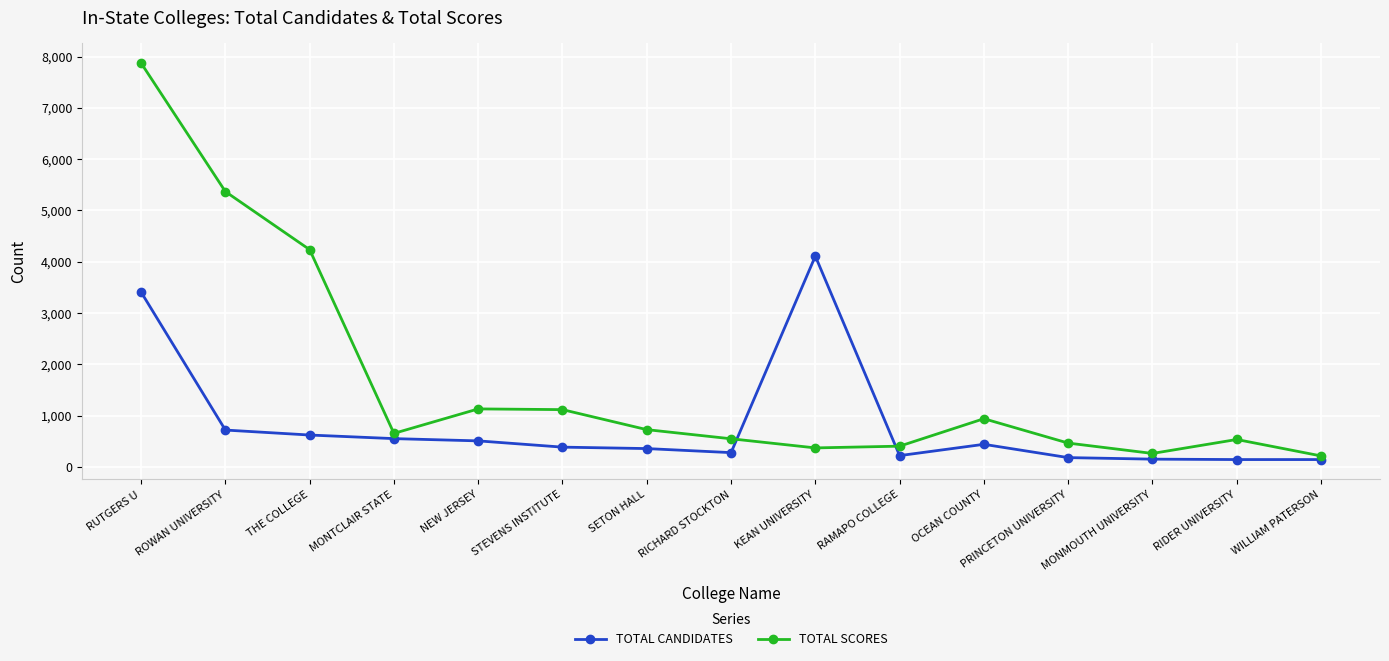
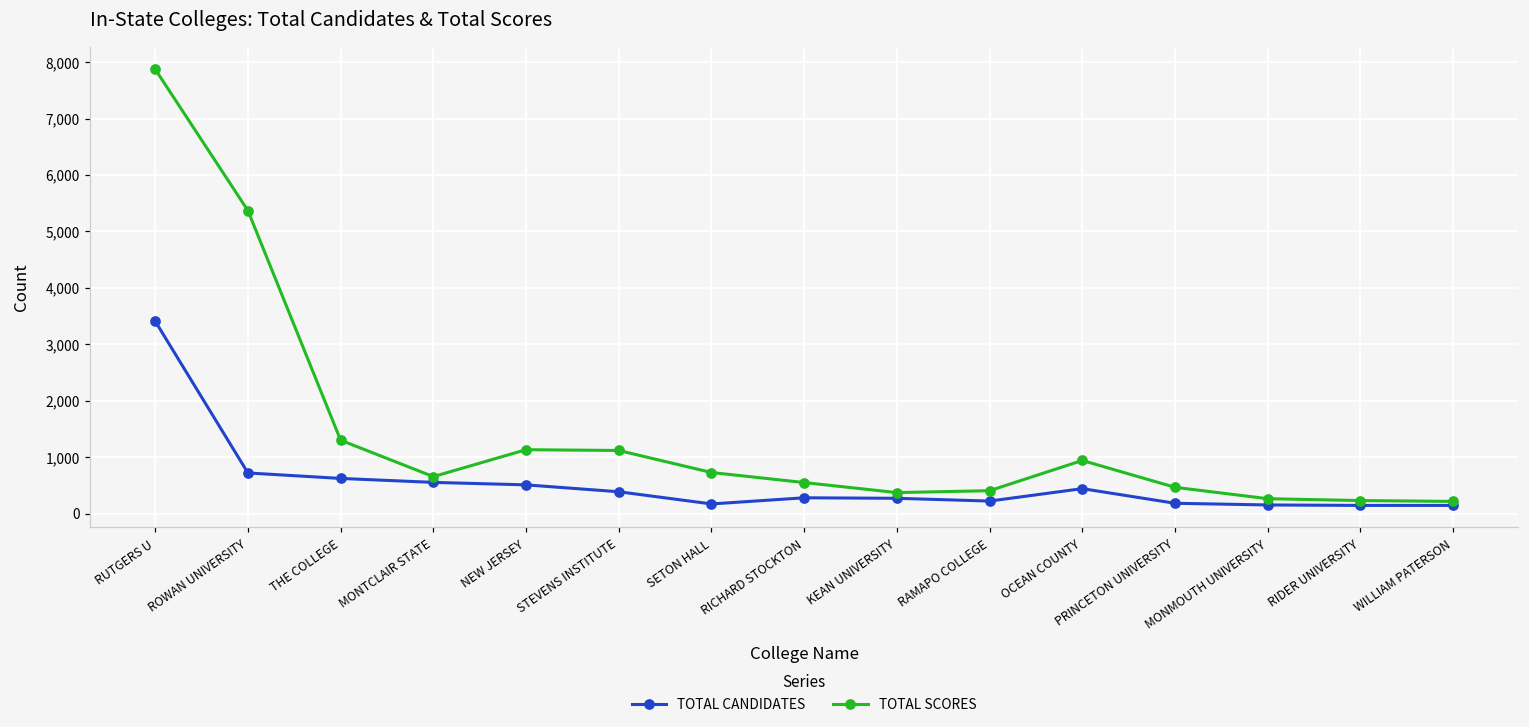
TOTAL SCORES, THE COLLEGE: 4,200 -> 1,300
TOTAL CANDIDATES, SETON HALL: 400 -> 200
TOTAL CANDIDATES, KEAN UNIVERSITY: 4,100 -> 300
TOTAL SCORES, RIDER UNIVERSITY: 500 -> 200
